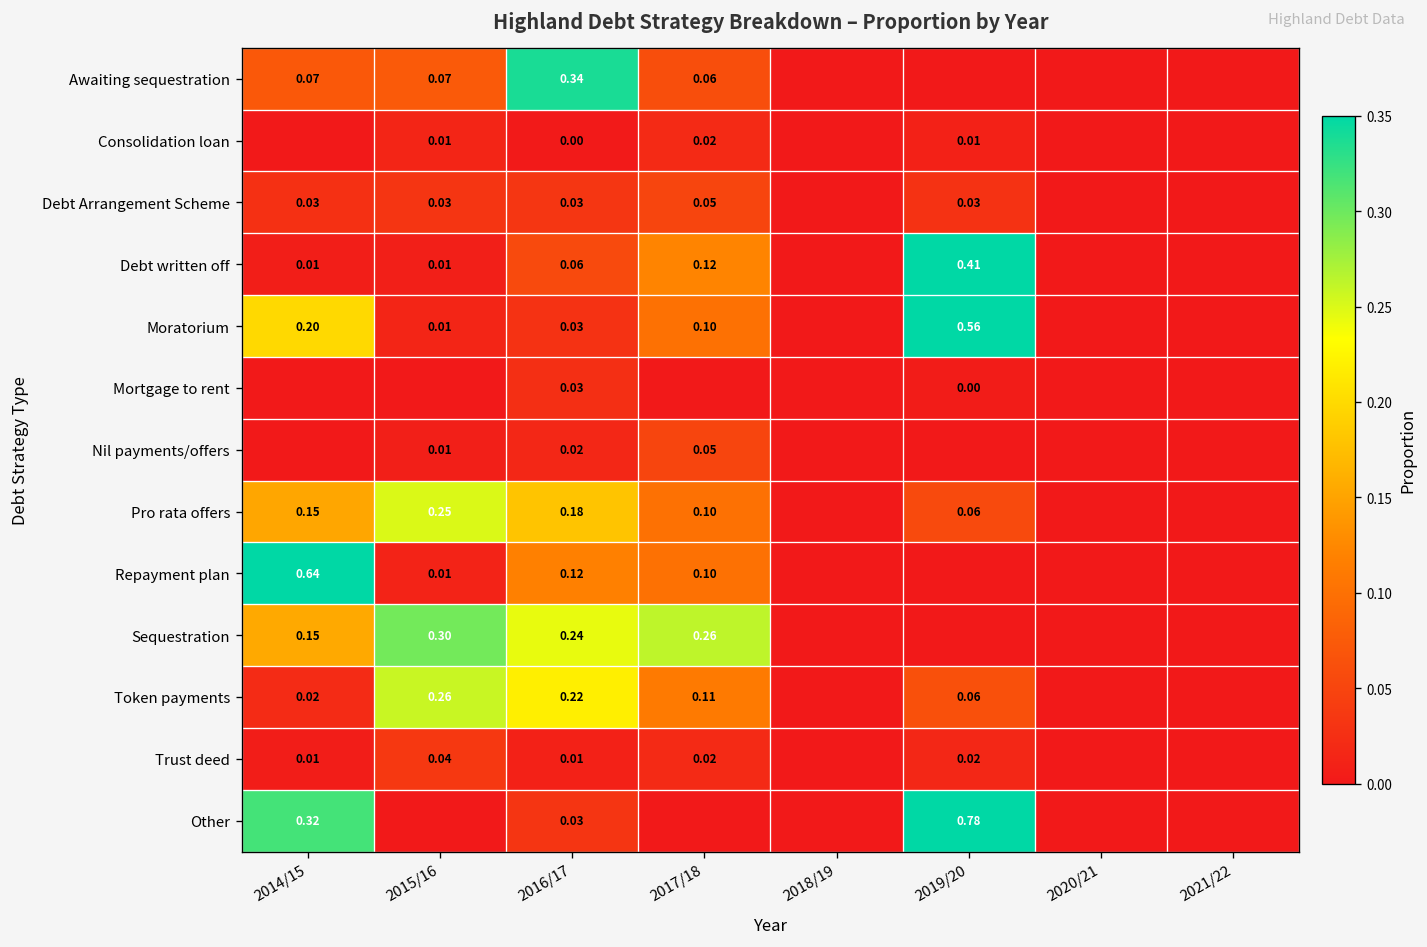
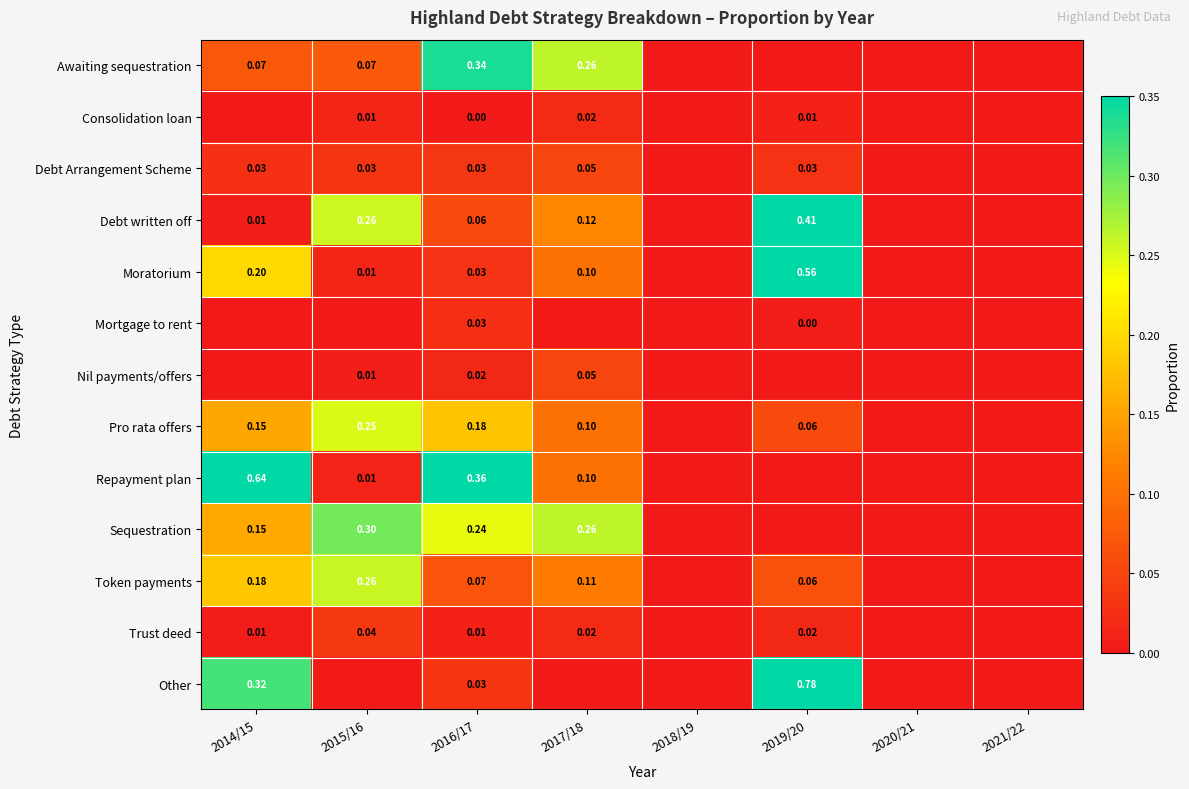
Awaiting sequestration, 2017/18: 0.06 -> 0.26
Debt written off, 2015/16: 0.01 -> 0.26
Repayment plan, 2016/17: 0.12 -> 0.36
Token payments, 2014/15: 0.02 -> 0.18
Token payments, 2016/17: 0.22 -> 0.07
